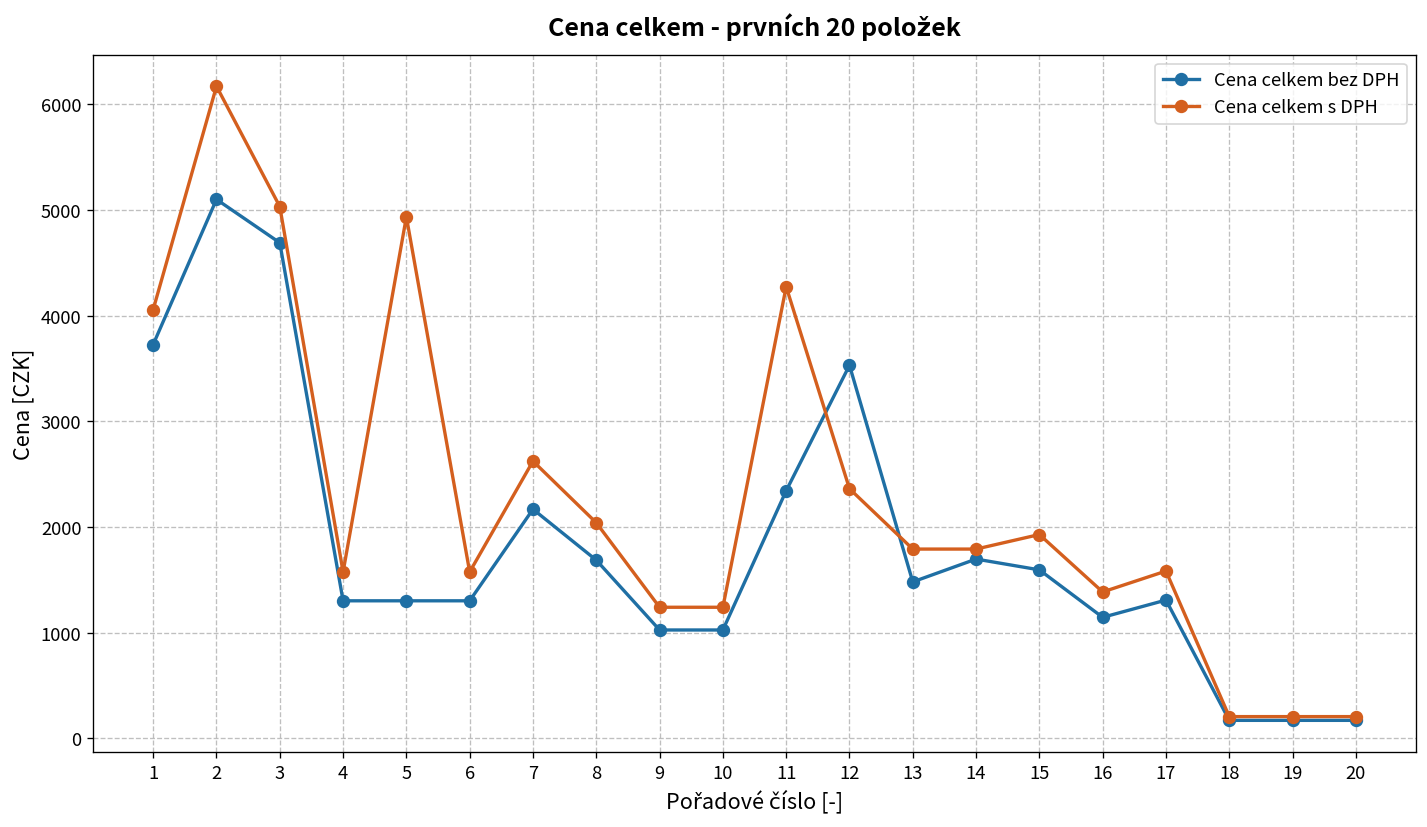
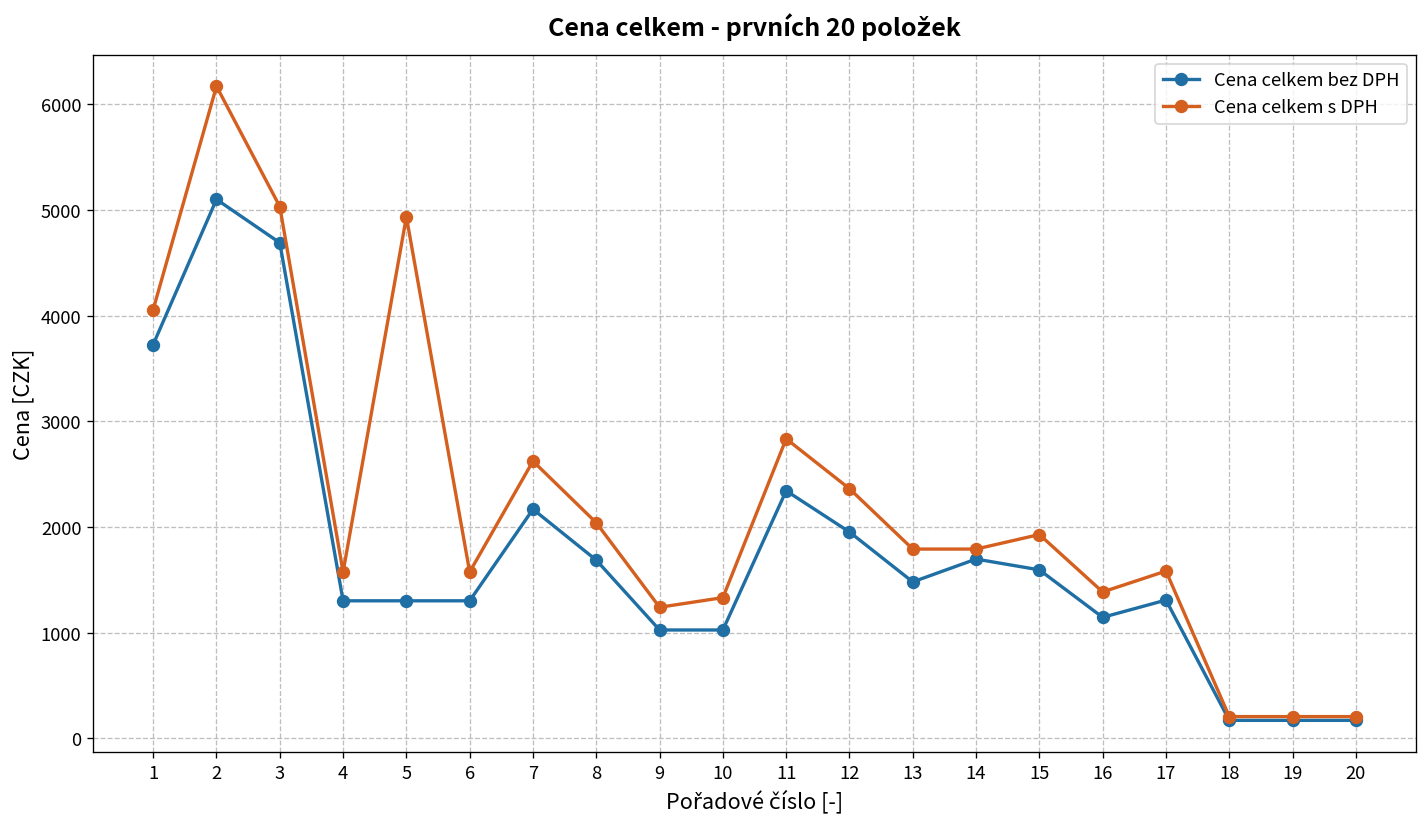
Cena celkem s DPH, 10: 1200 -> 1300
Cena celkem s DPH, 11: 4300 -> 2800
Cena celkem bez DPH, 12: 3500 -> 2000
